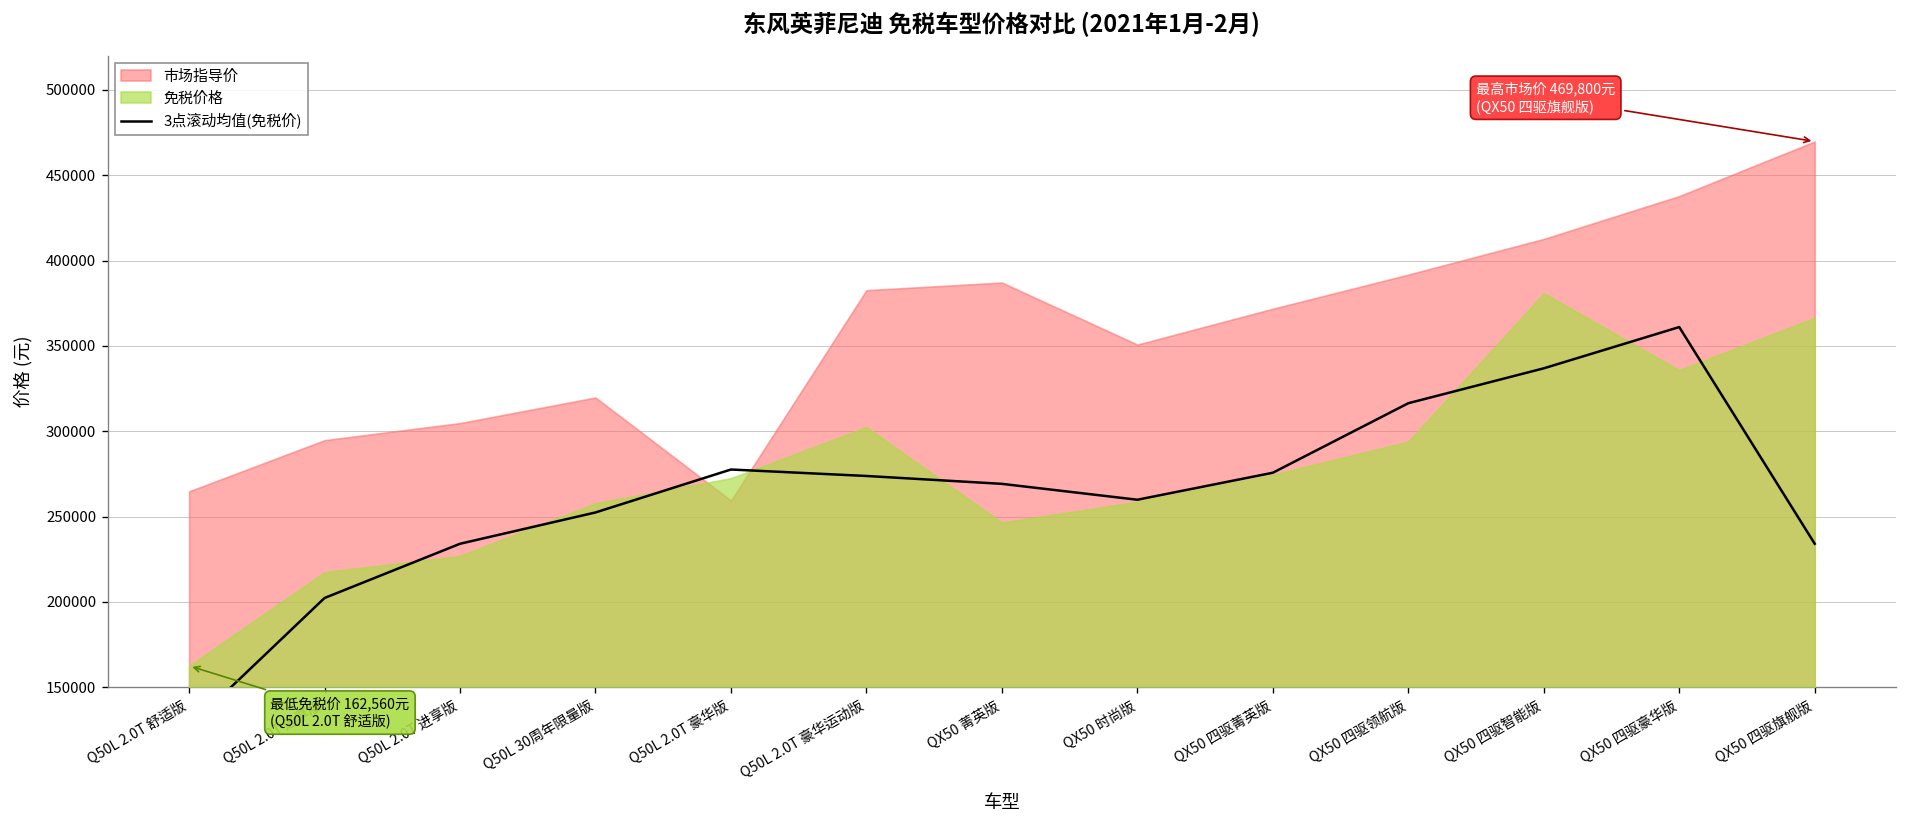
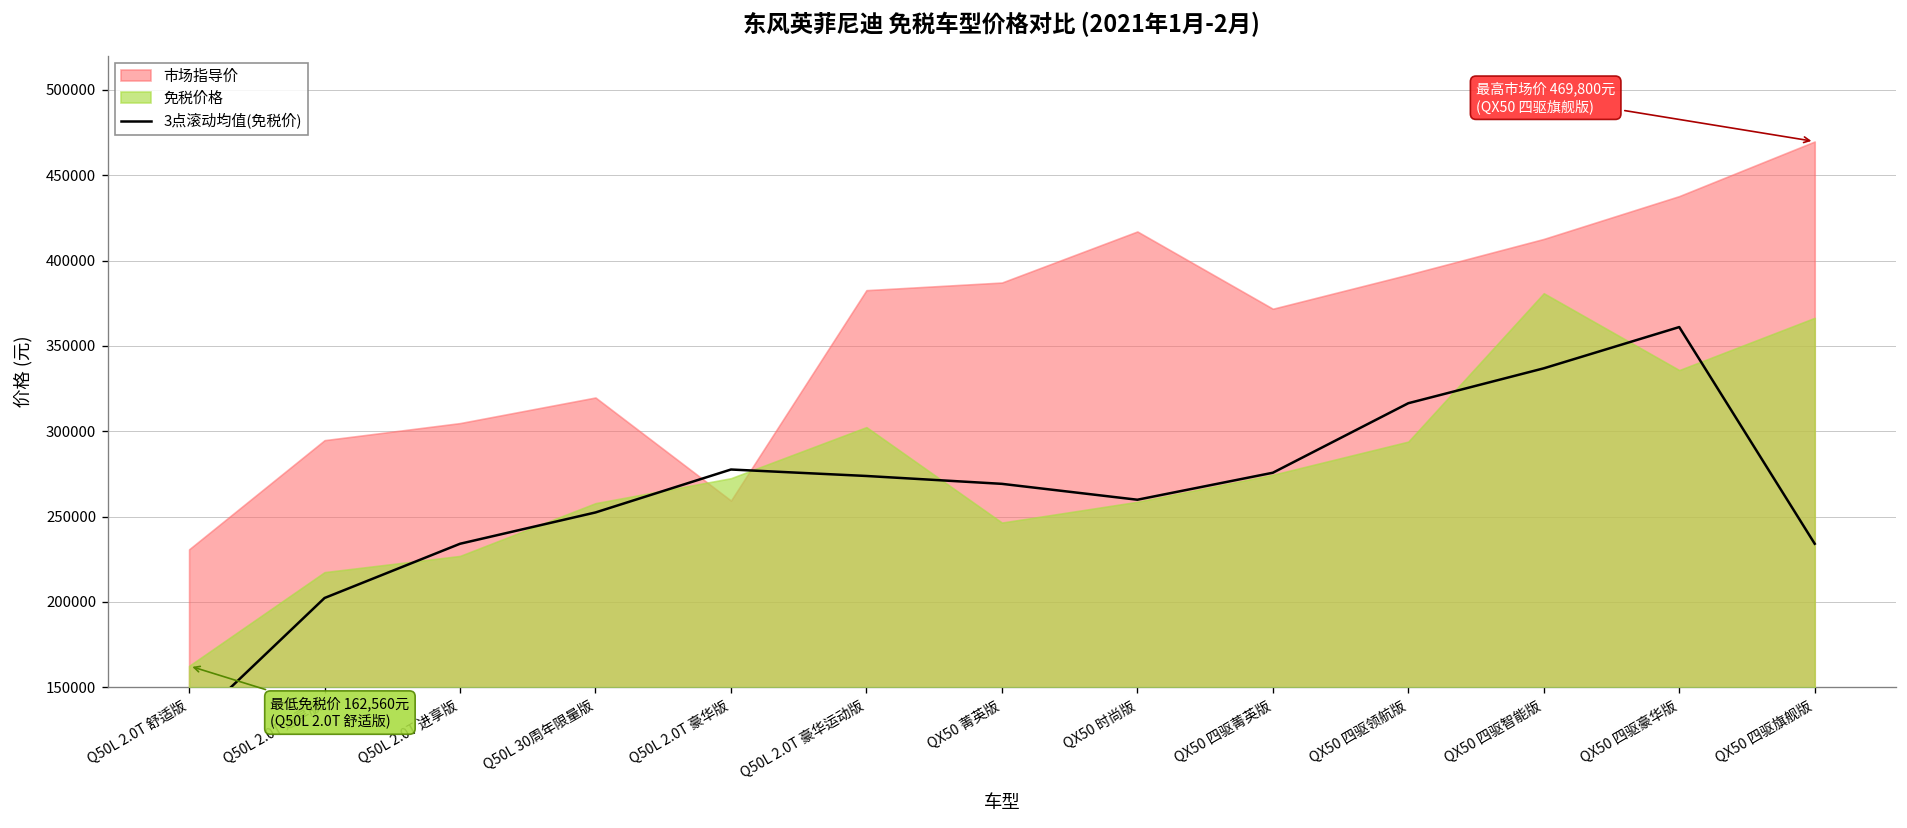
市场指导价, Q50L 2.0T 舒适版: 265000 -> 231000
市场指导价, QX50 时尚版: 351000 -> 417000
